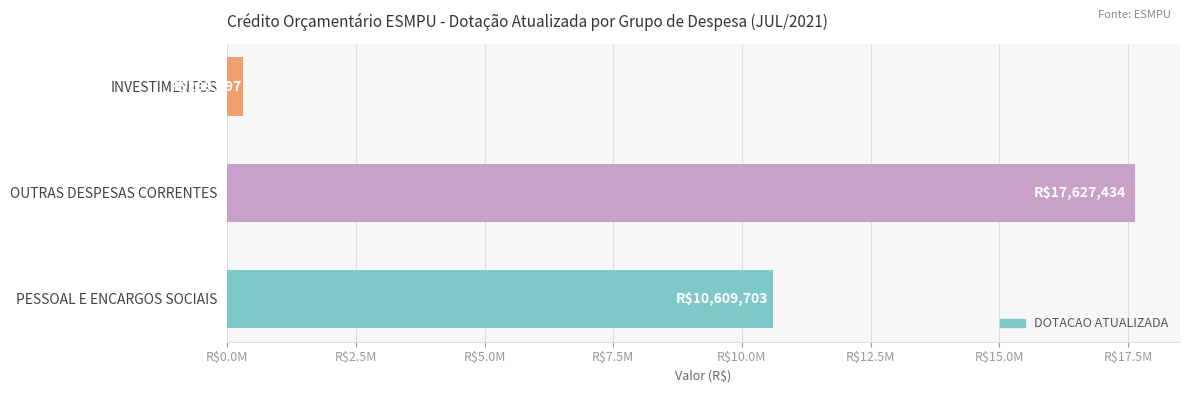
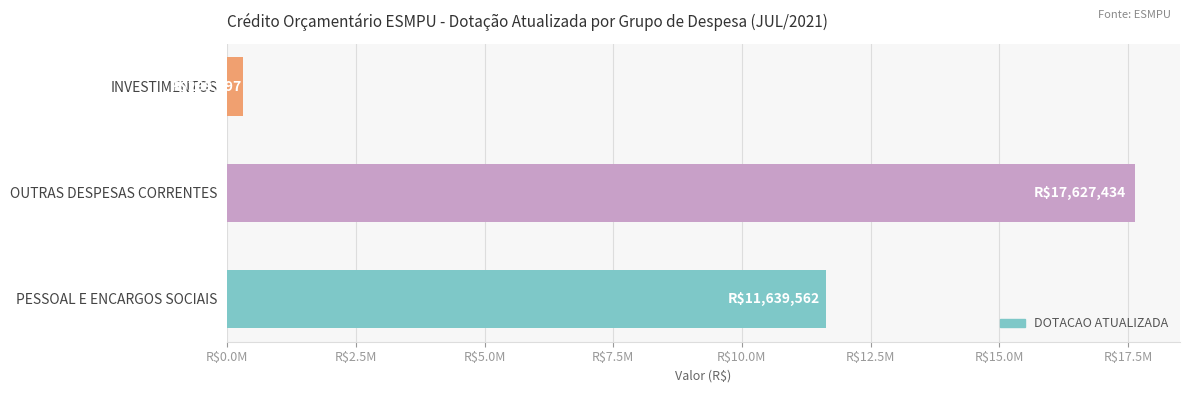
PESSOAL E ENCARGOS SOCIAIS: $10,609,703 -> $11,639,562
